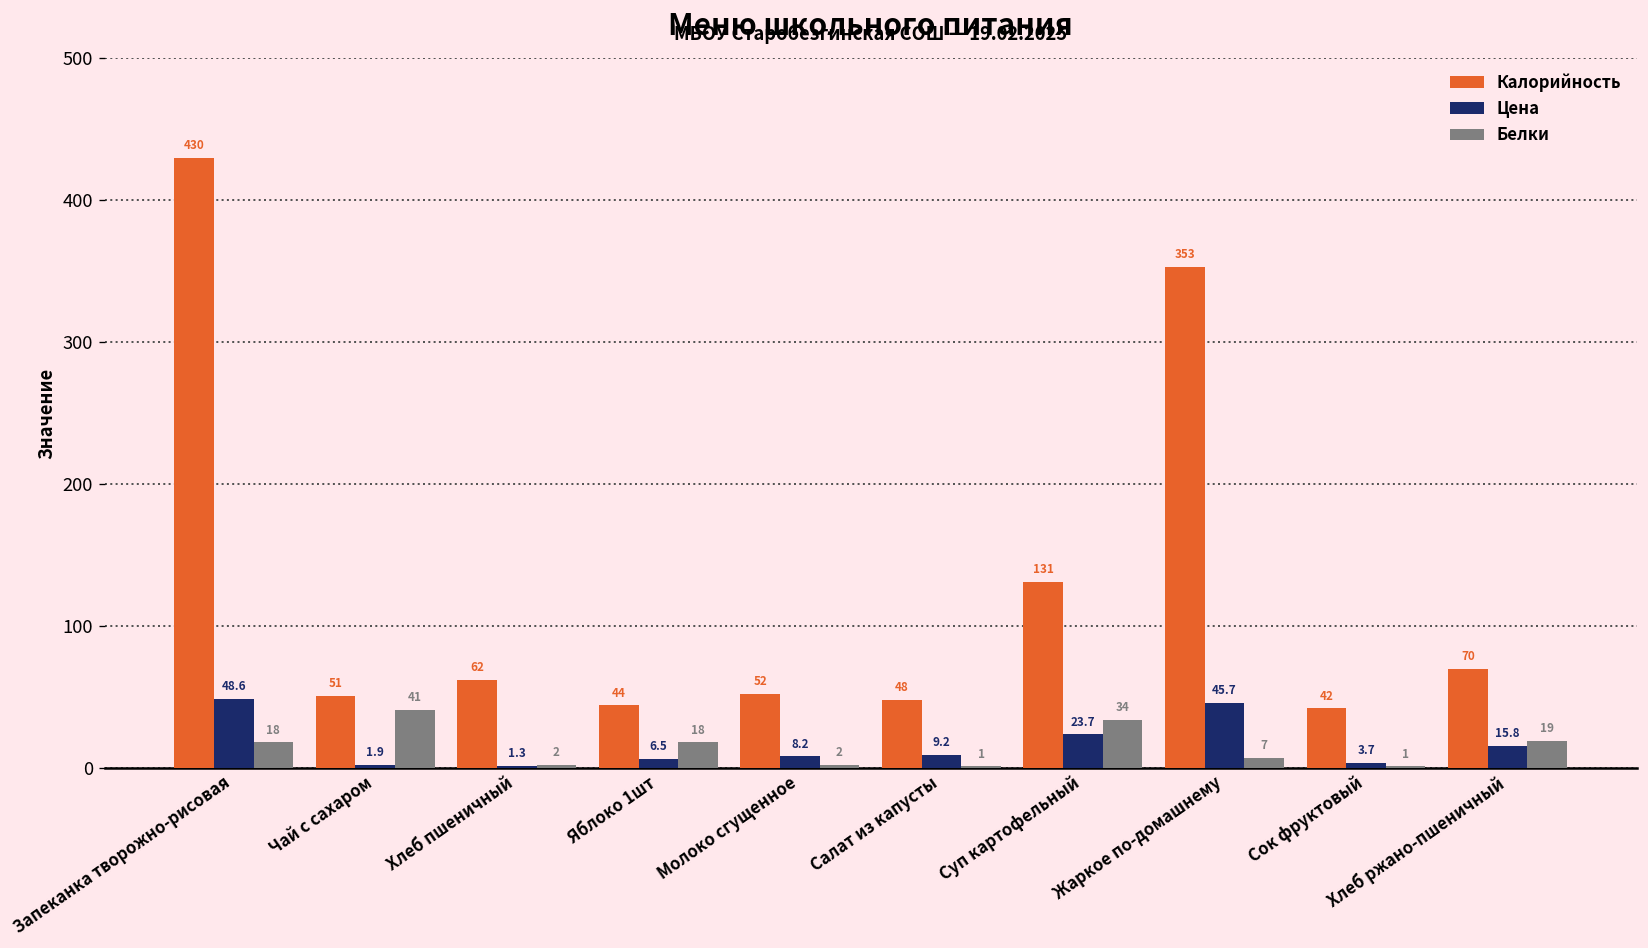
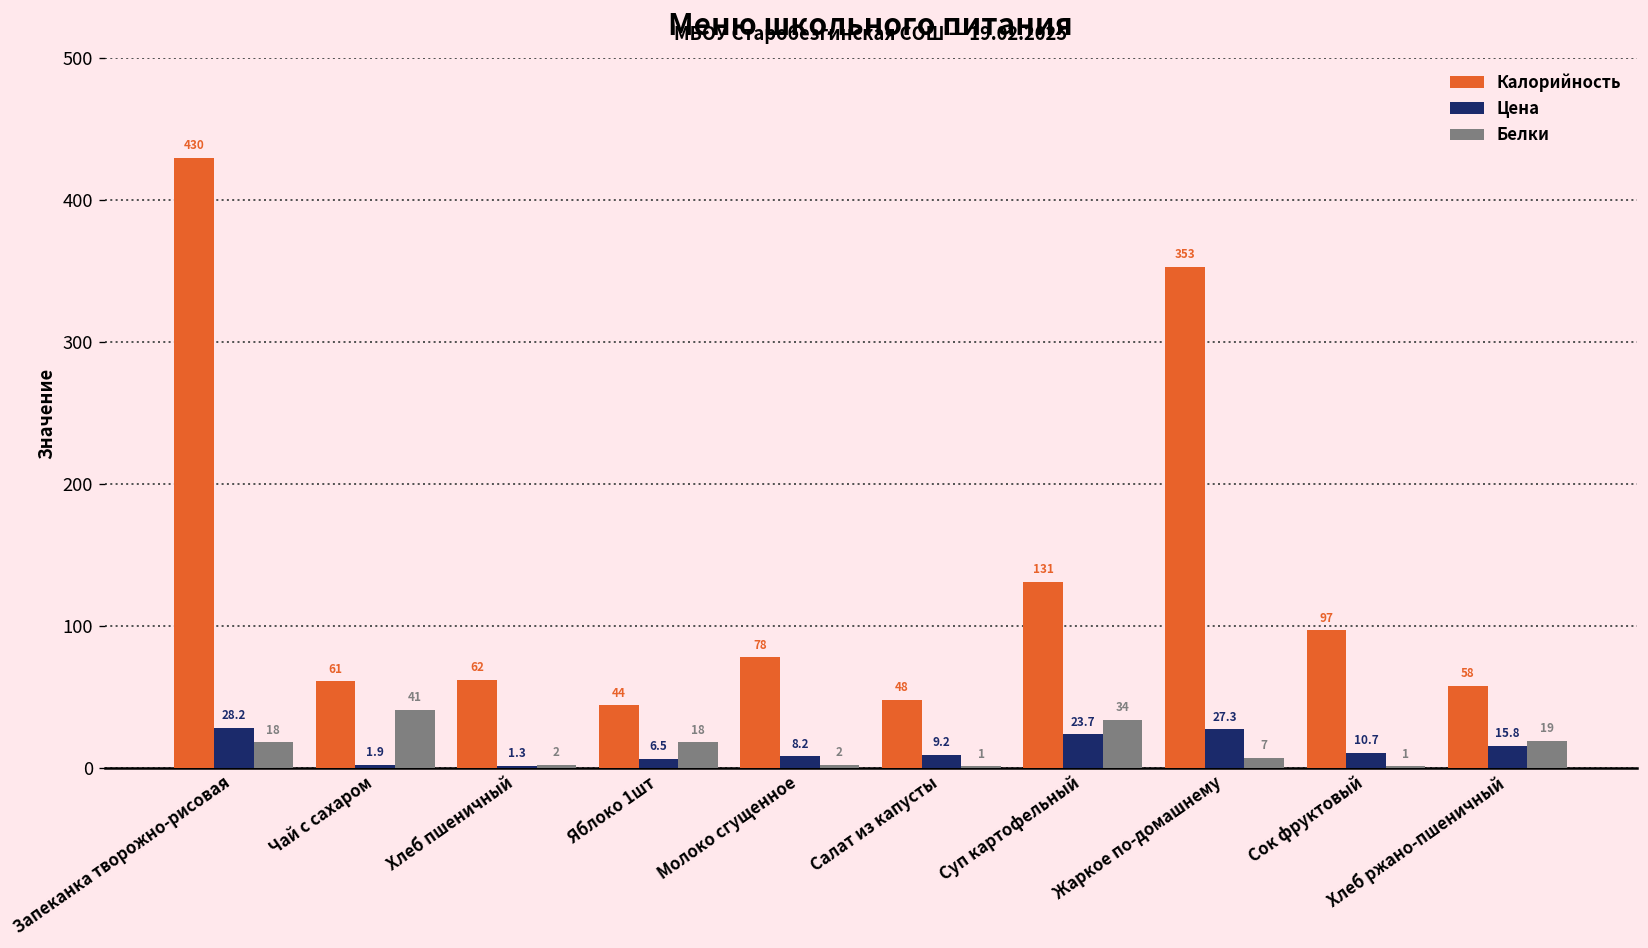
Цена, Запеканка творожно-рисовая: 48.6 -> 28.2
Калорийность, Чай с сахаром: 51 -> 61
Калорийность, Молоко сгущенное: 52 -> 78
Цена, Жаркое по-домашнему: 45.7 -> 27.3
Калорийность, Сок фруктовый: 42 -> 97
Цена, Сок фруктовый: 3.7 -> 10.7
Калорийность, Хлеб ржано-пшеничный: 70 -> 58
